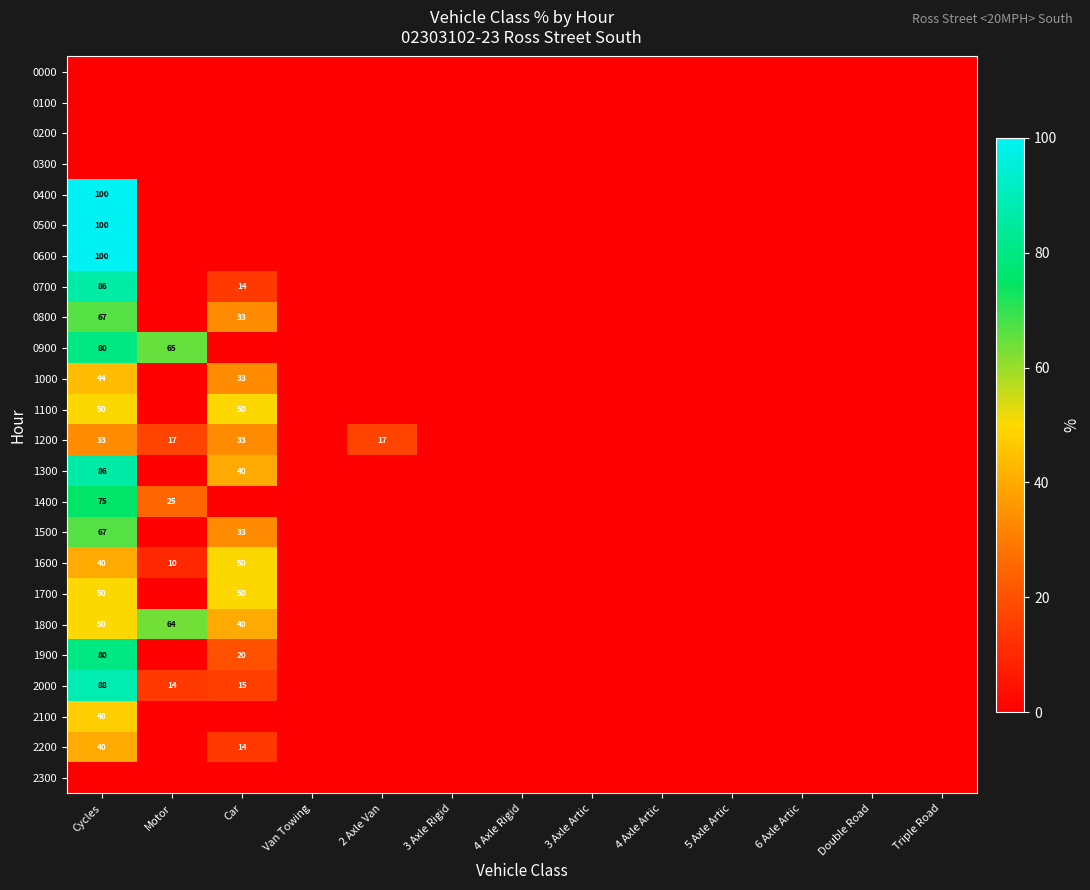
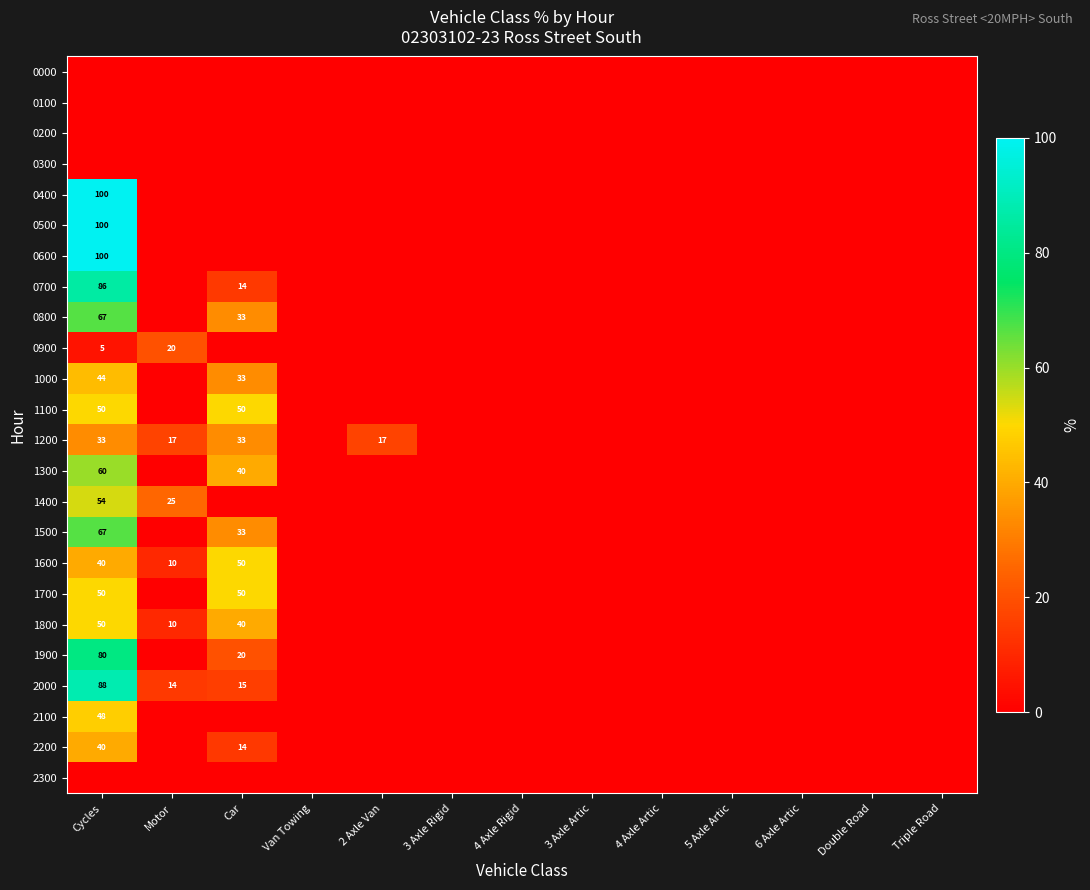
0900, Cycles: 80 -> 5
0900, Motor: 65 -> 20
1300, Cycles: 86 -> 60
1400, Cycles: 75 -> 54
1800, Motor: 64 -> 10
